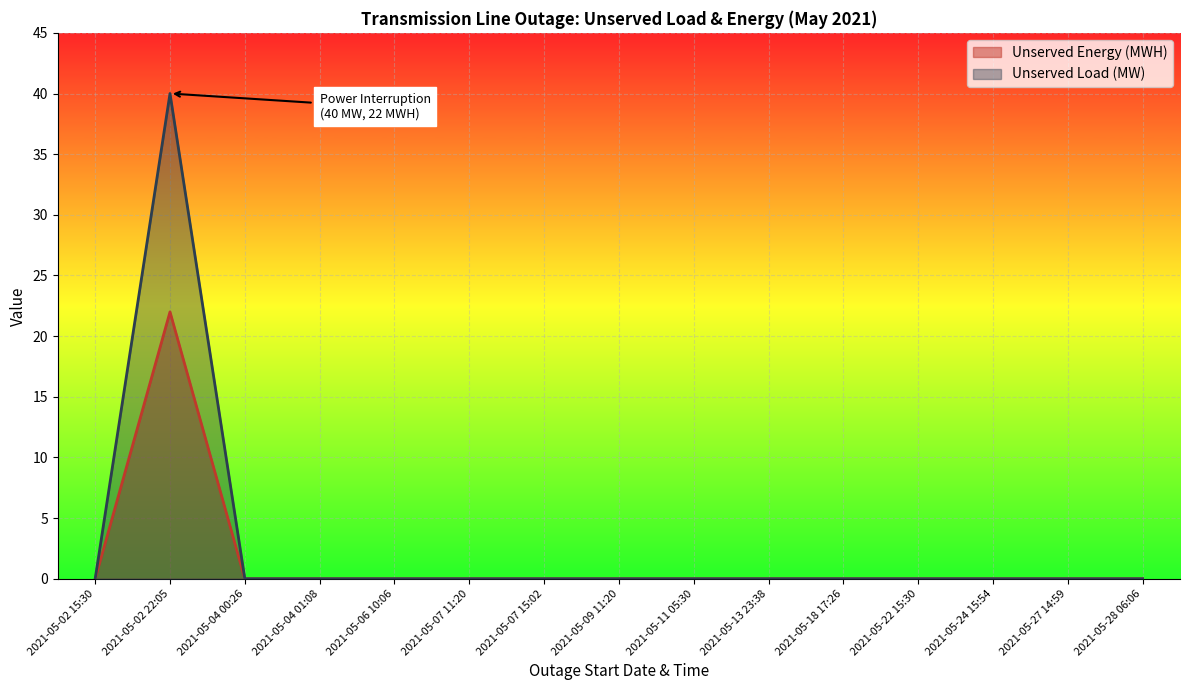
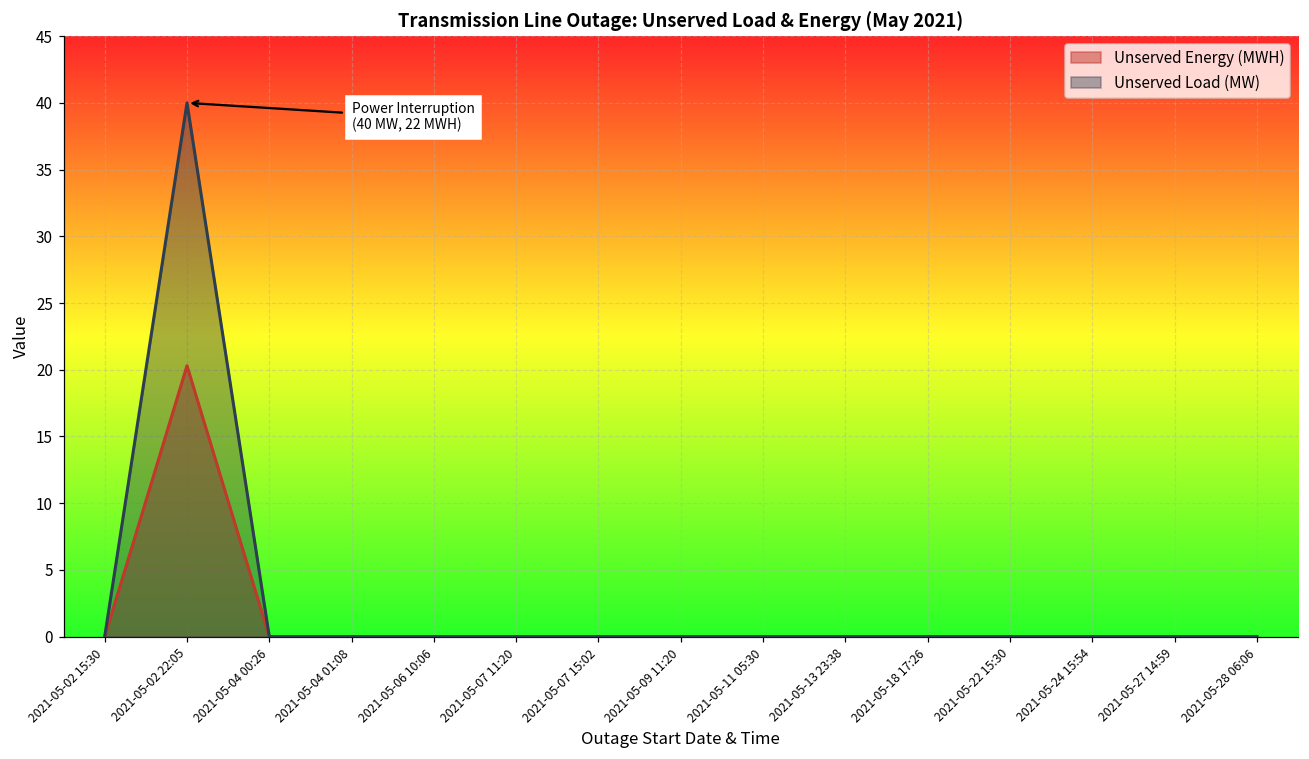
Unserved Energy (MWH), 2021-05-02 22:05: 22.0 -> 20.3
